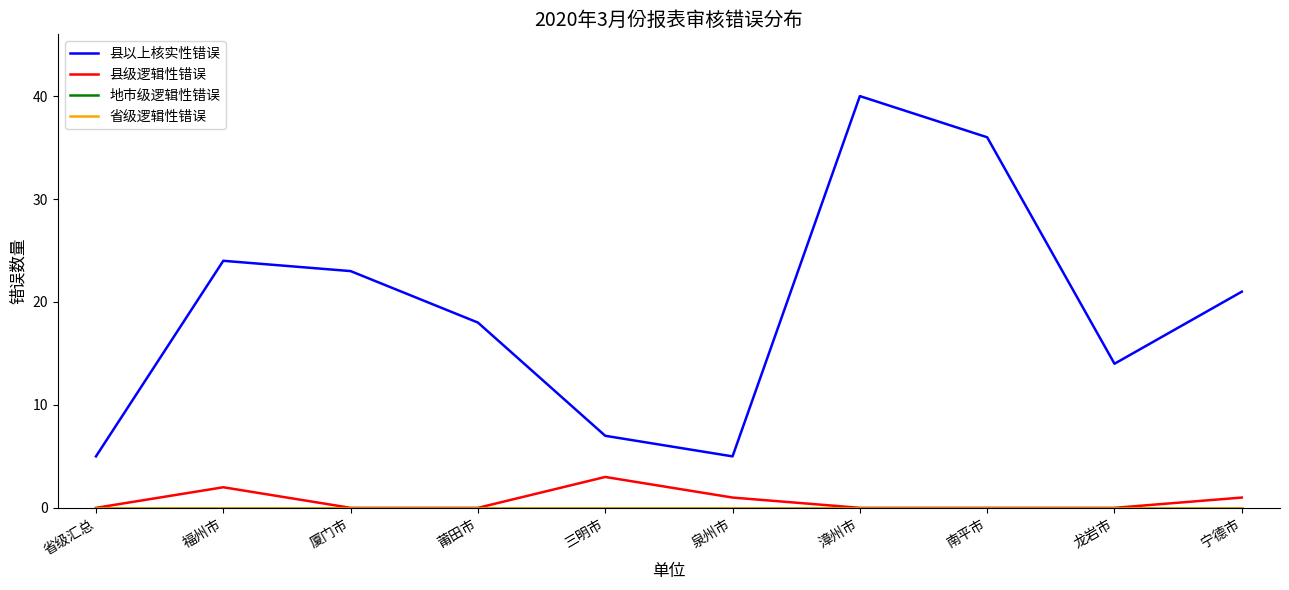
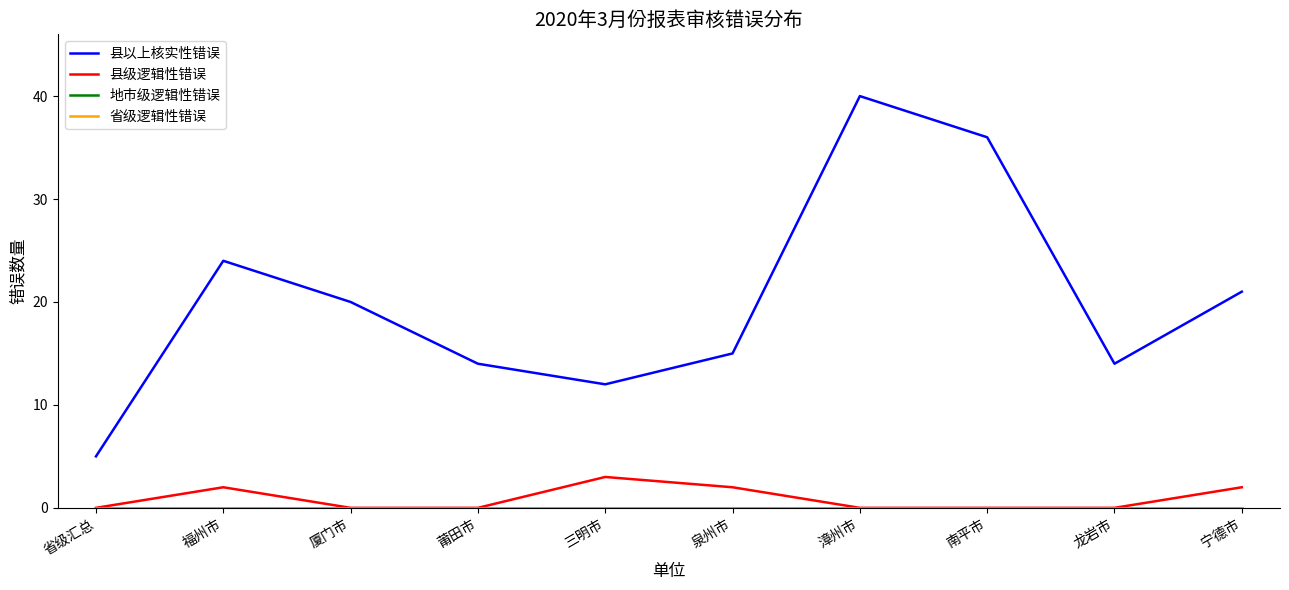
县以上核实性错误, 厦门市: 23 -> 20
县以上核实性错误, 莆田市: 18 -> 14
县以上核实性错误, 三明市: 7 -> 12
县以上核实性错误, 泉州市: 5 -> 15
县级逻辑性错误, 泉州市: 1 -> 2
县级逻辑性错误, 宁德市: 1 -> 2
